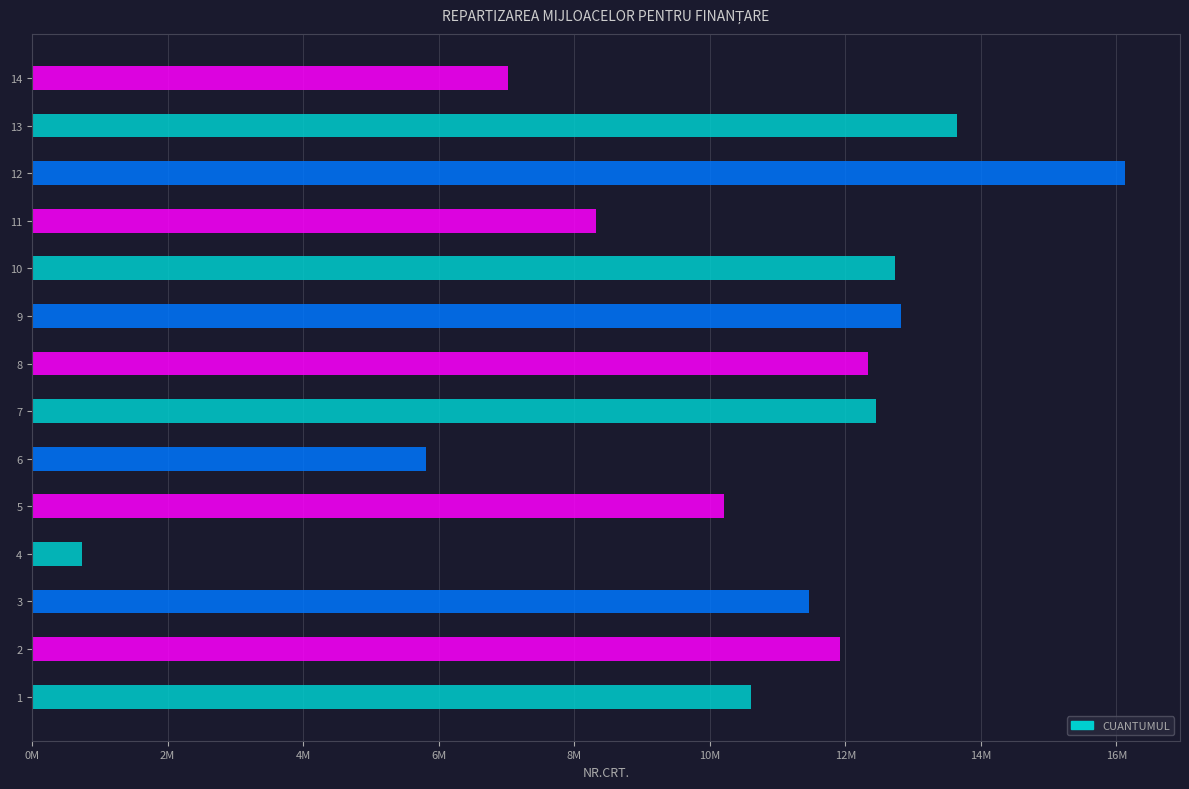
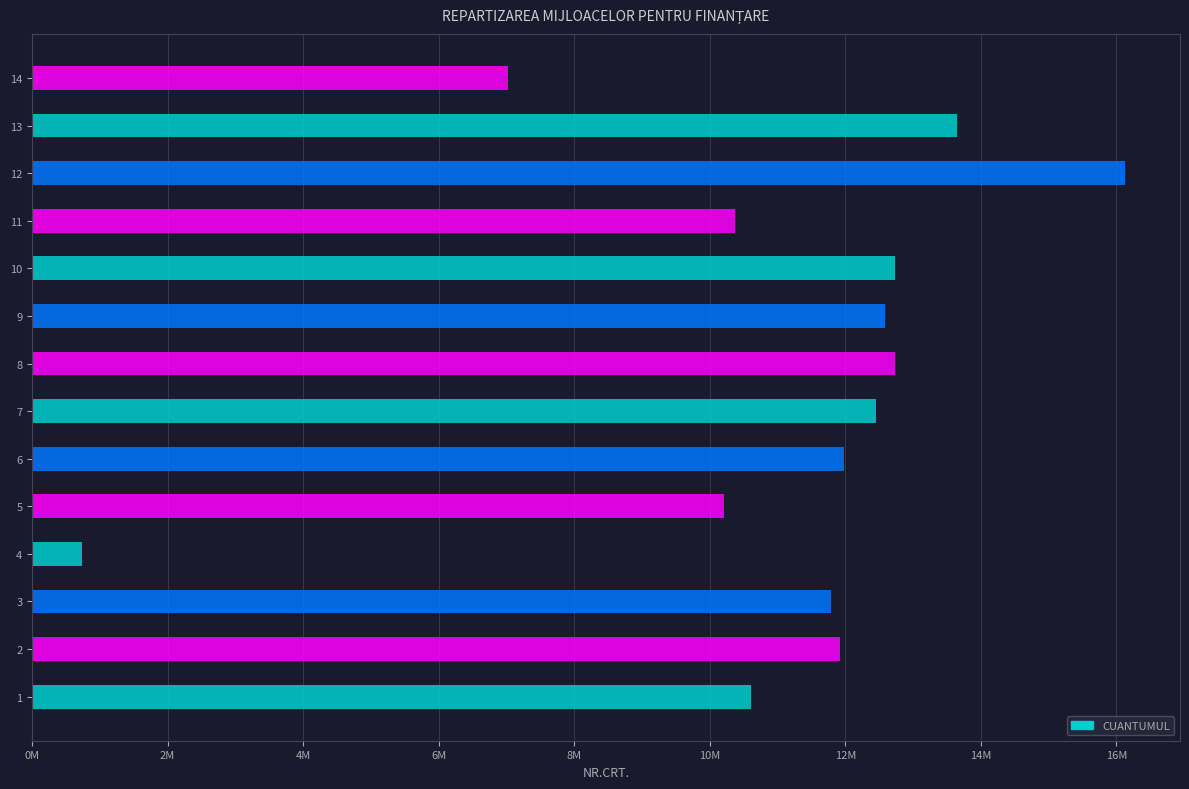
11: 8300000 -> 10400000
9: 12800000 -> 12600000
8: 12300000 -> 12700000
6: 5800000 -> 12000000
3: 11500000 -> 11800000
